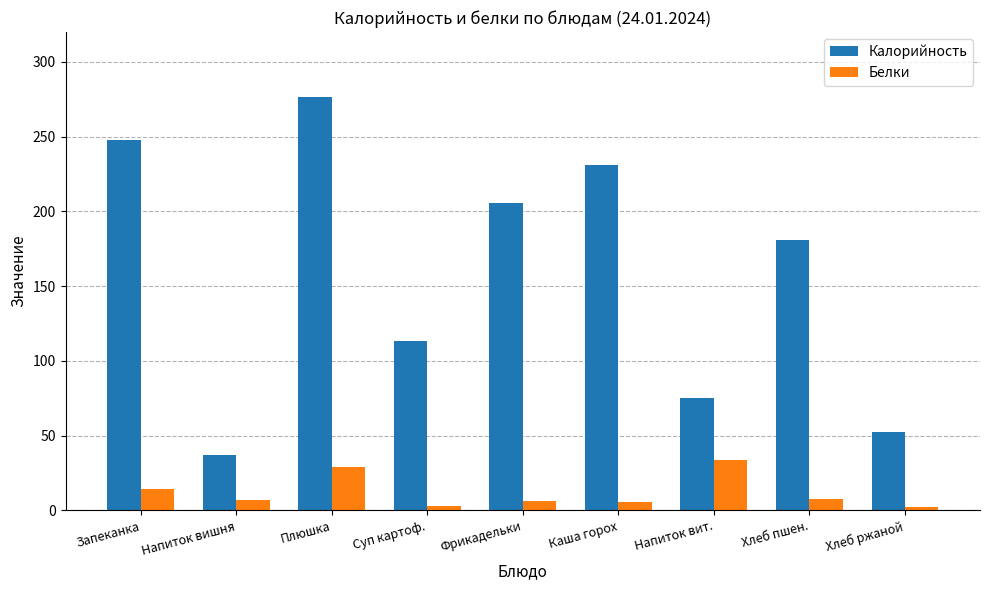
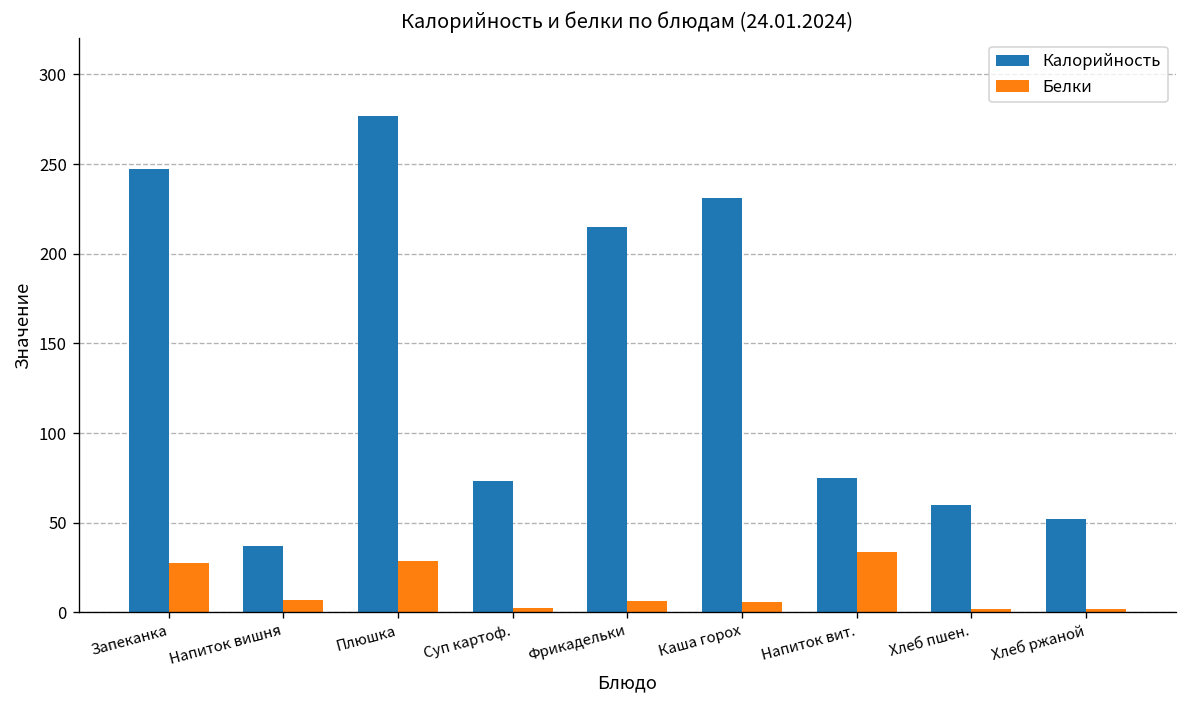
Белки, Запеканка: 14 -> 28
Калорийность, Суп картоф.: 113 -> 73
Калорийность, Фрикадельки: 206 -> 215
Калорийность, Хлеб пшен.: 181 -> 60
Белки, Хлеб пшен.: 7 -> 2
